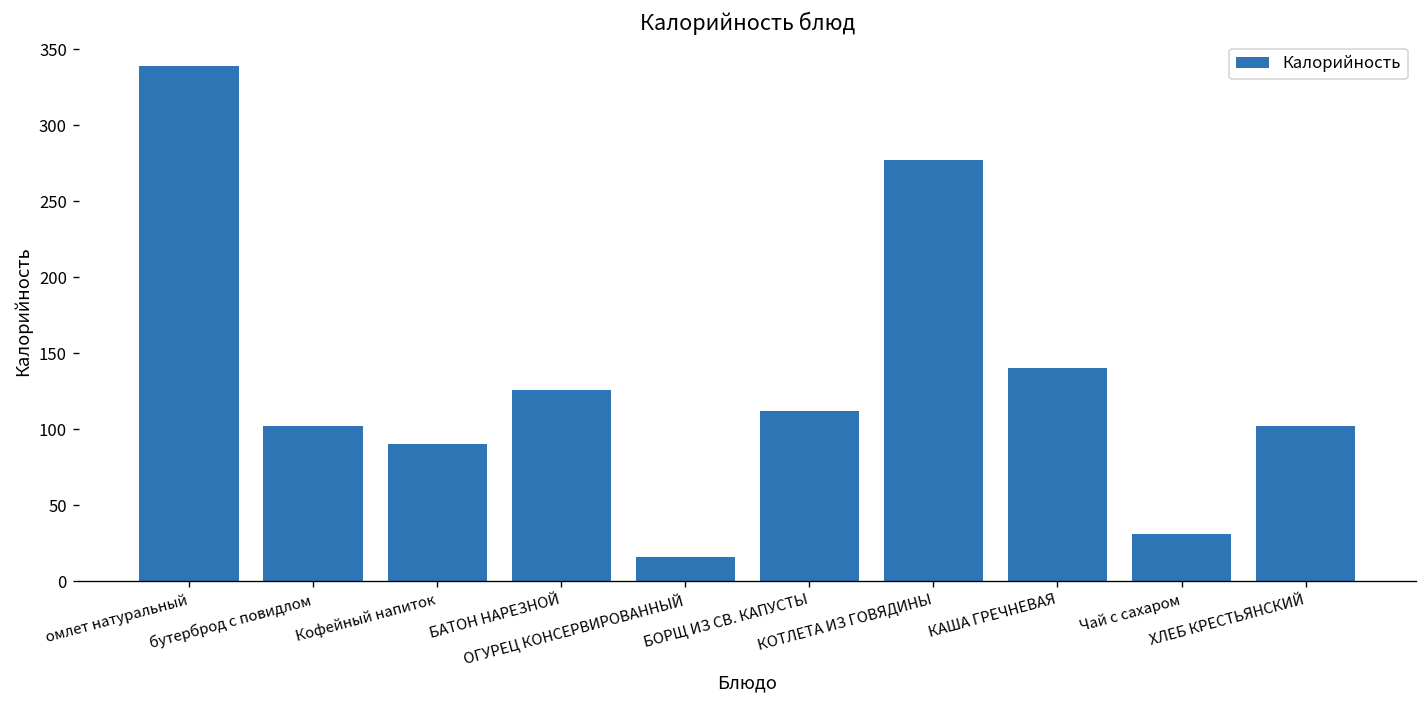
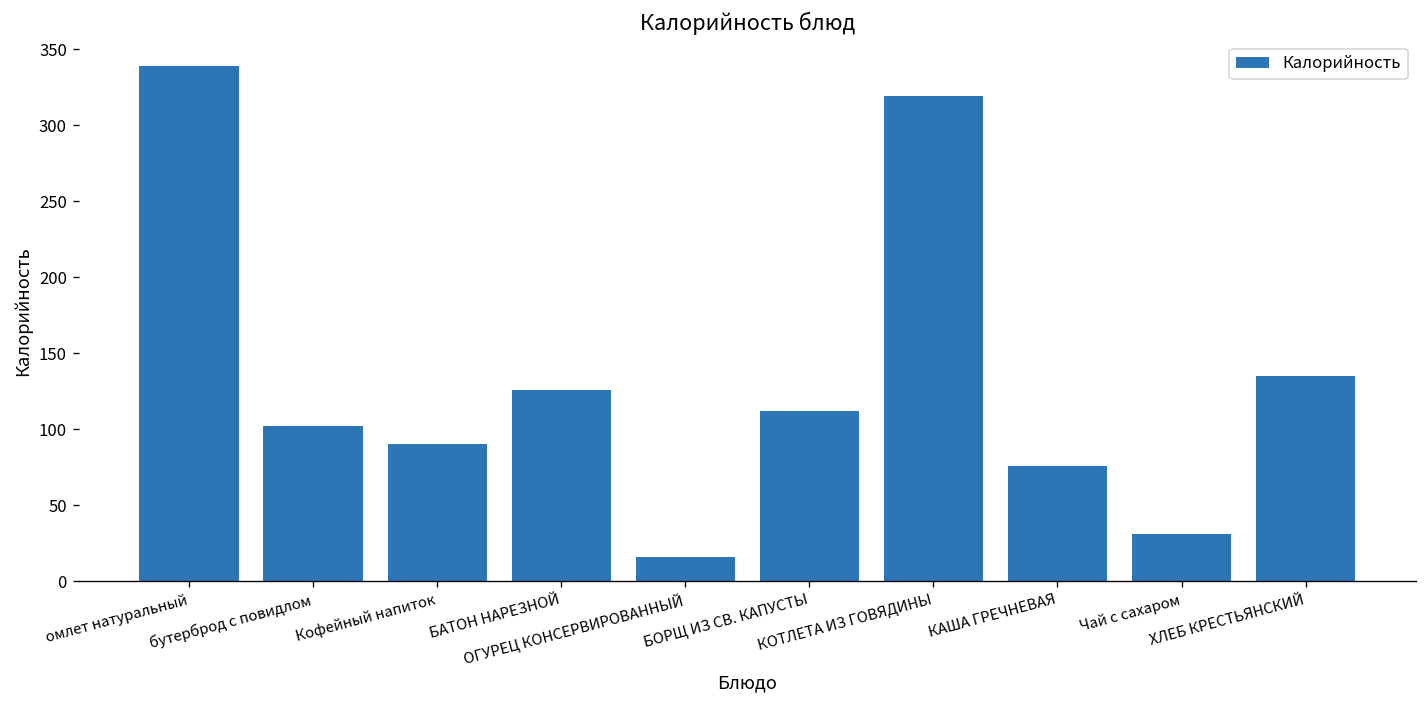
КОТЛЕТА ИЗ ГОВЯДИНЫ: 277 -> 319
КАША ГРЕЧНЕВАЯ: 140 -> 76
ХЛЕБ КРЕСТЬЯНСКИЙ: 102 -> 135
